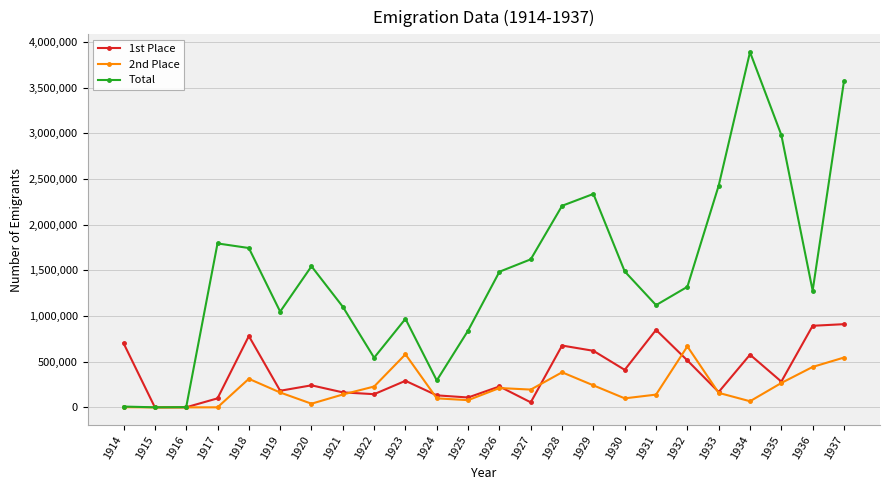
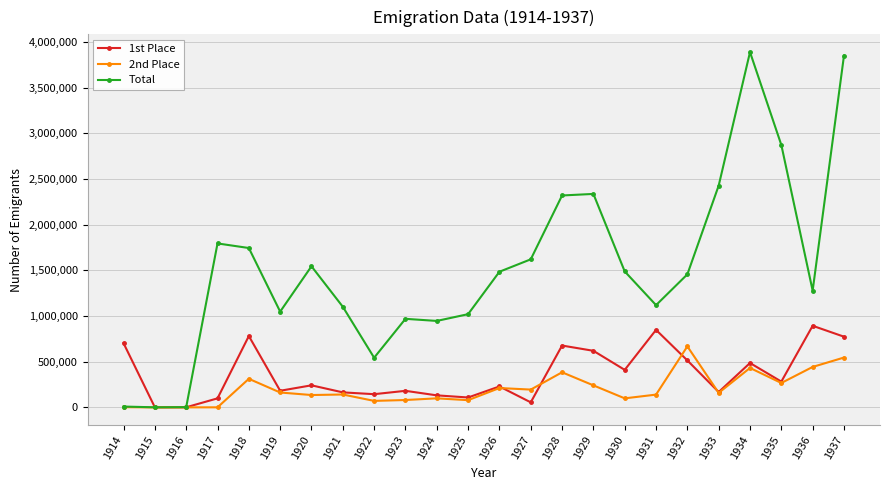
2nd Place, 1920: 0 -> 100,000
2nd Place, 1922: 200,000 -> 100,000
1st Place, 1923: 300,000 -> 200,000
2nd Place, 1923: 600,000 -> 100,000
Total, 1924: 300,000 -> 900,000
Total, 1925: 800,000 -> 1,000,000
Total, 1928: 2,200,000 -> 2,300,000
Total, 1932: 1,300,000 -> 1,500,000
1st Place, 1934: 600,000 -> 500,000
2nd Place, 1934: 100,000 -> 400,000
Total, 1935: 3,000,000 -> 2,900,000
1st Place, 1937: 900,000 -> 800,000
Total, 1937: 3,600,000 -> 3,900,000
